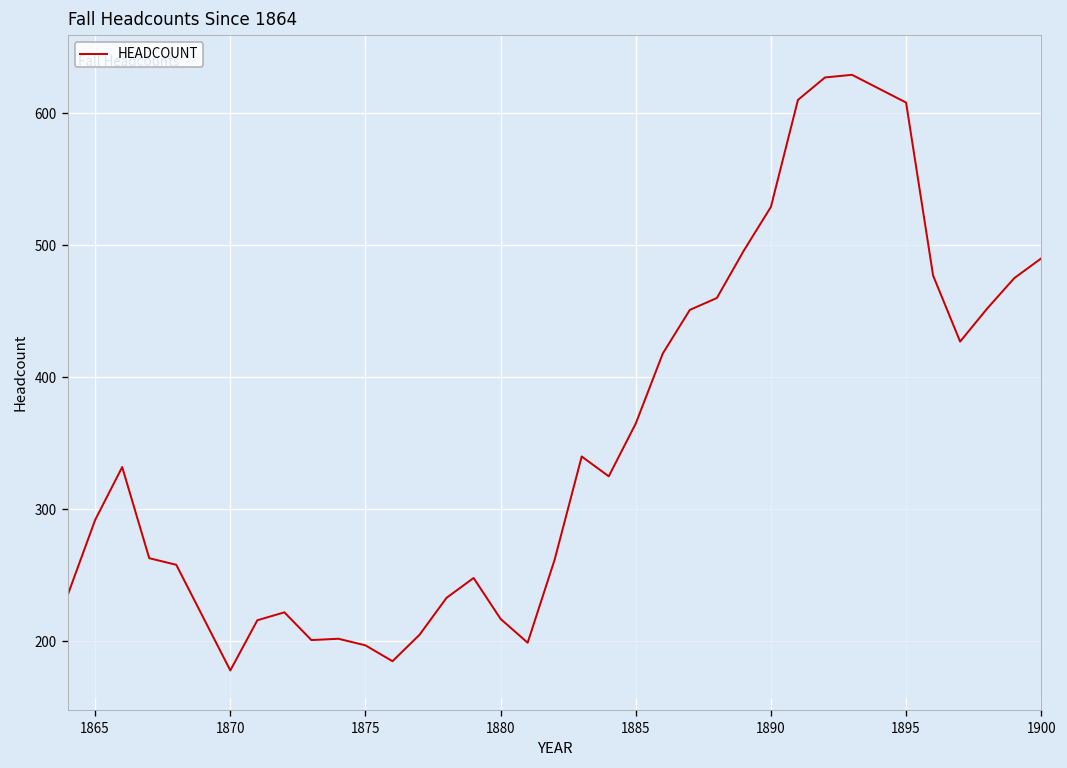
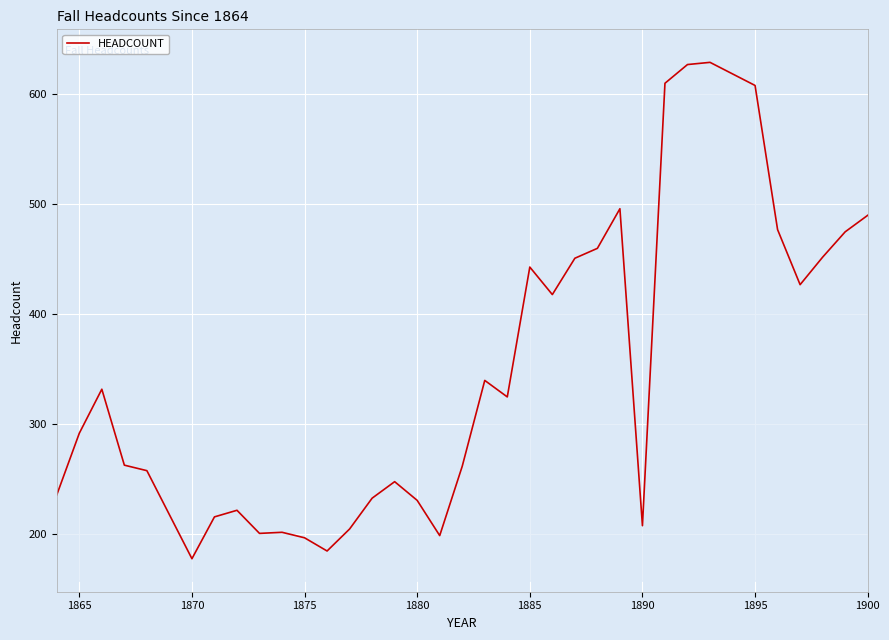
1880: 217 -> 231
1885: 365 -> 443
1890: 529 -> 208
